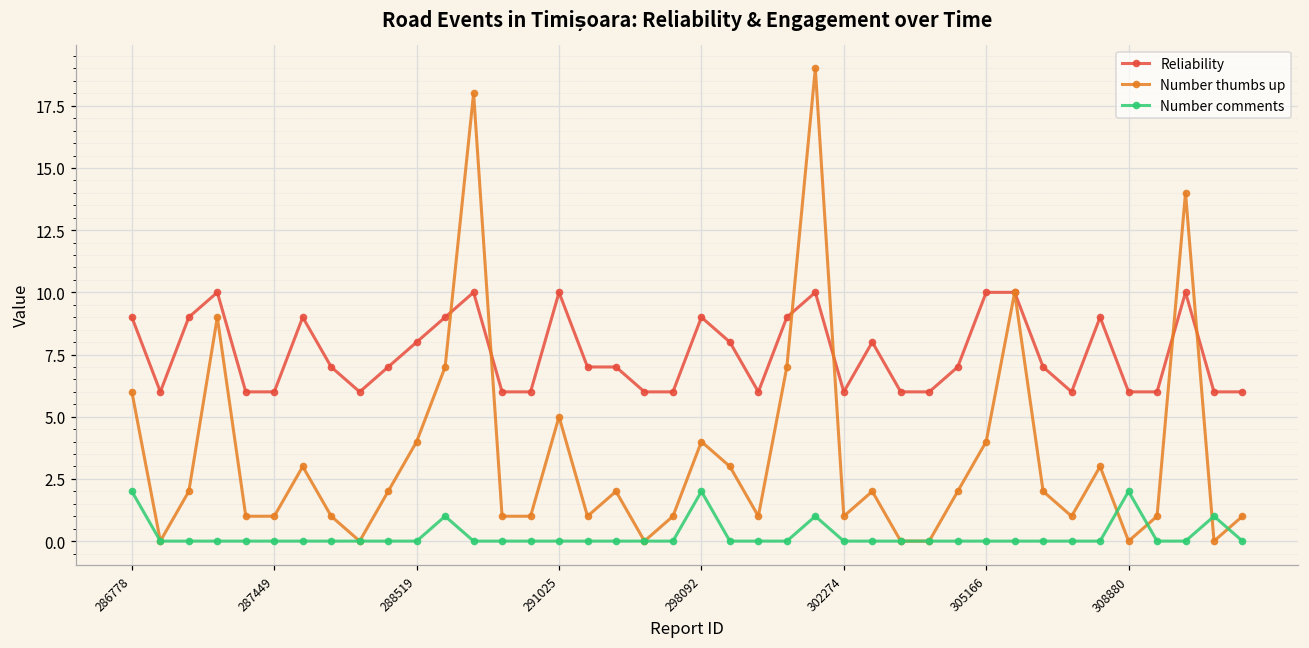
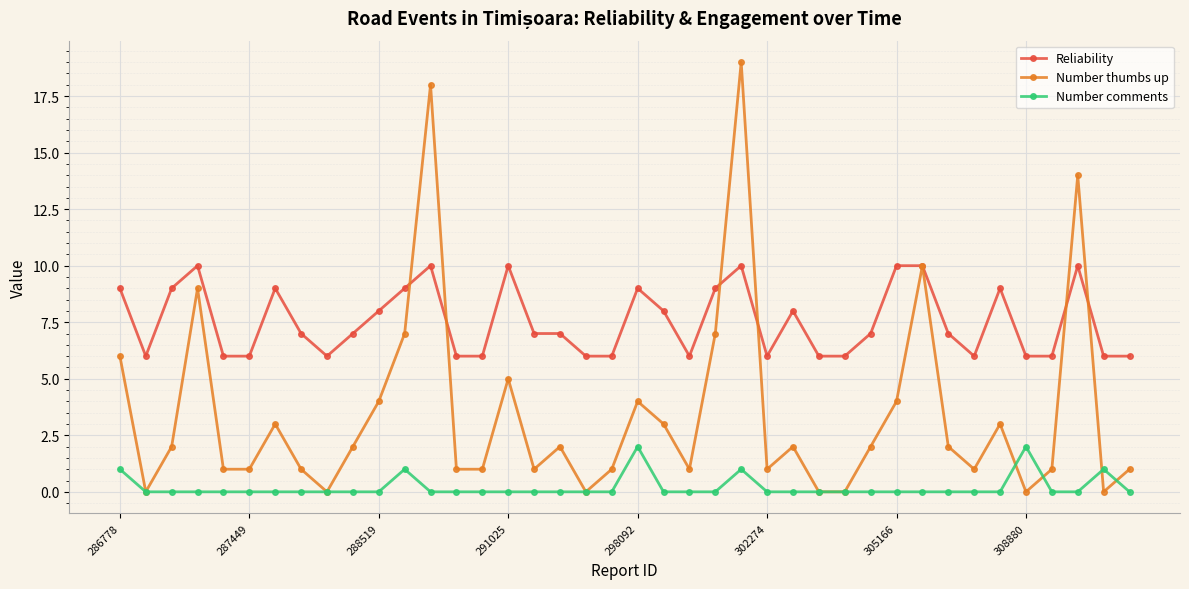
Number comments, 286778: 2 -> 1
